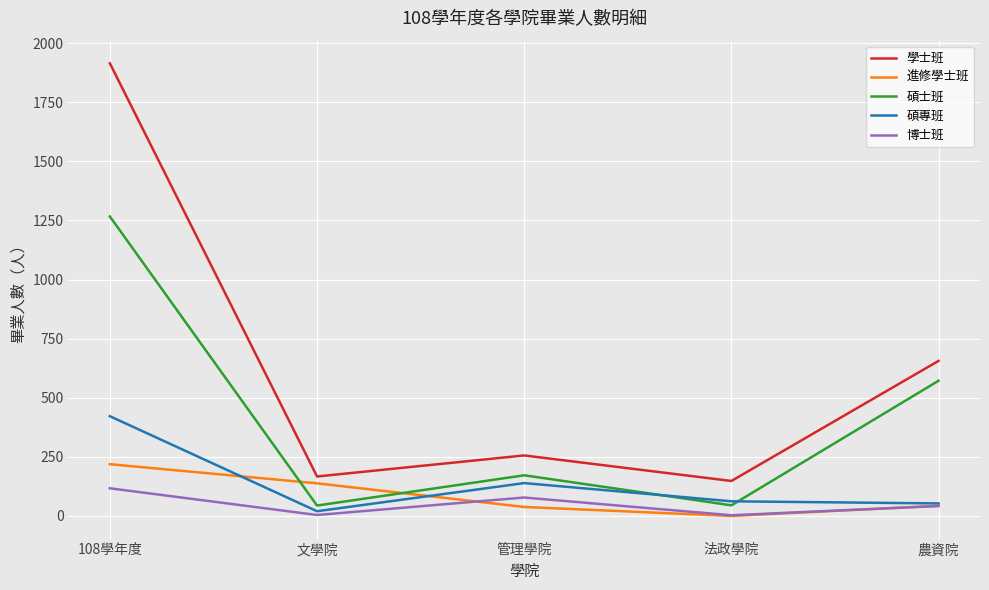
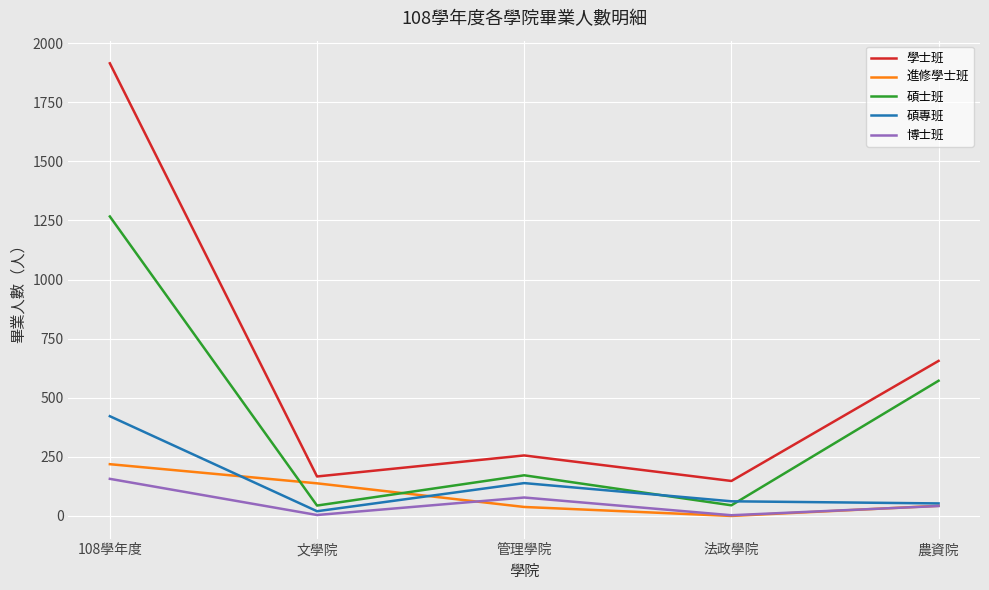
博士班, 108學年度: 120 -> 160
